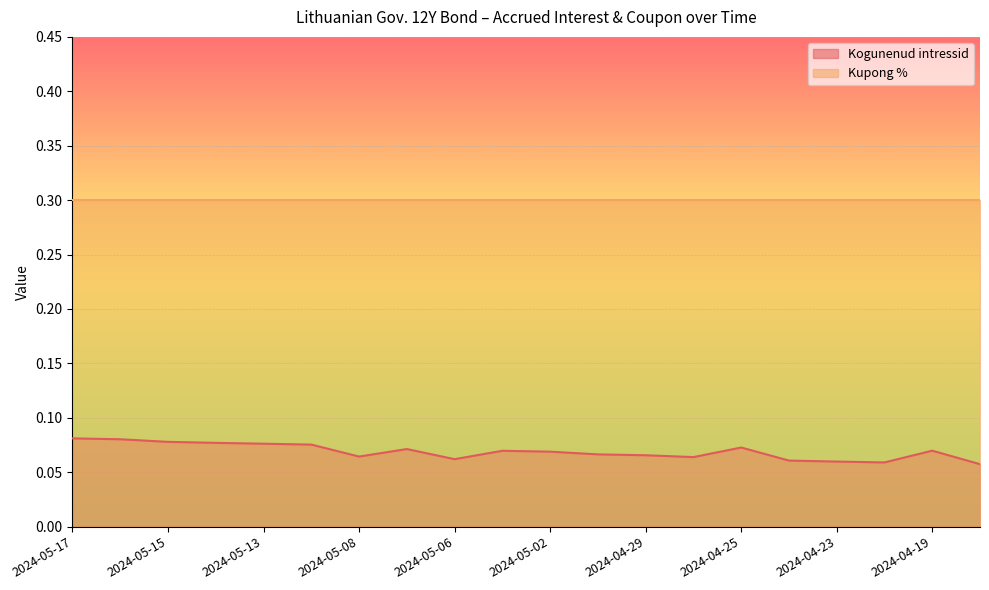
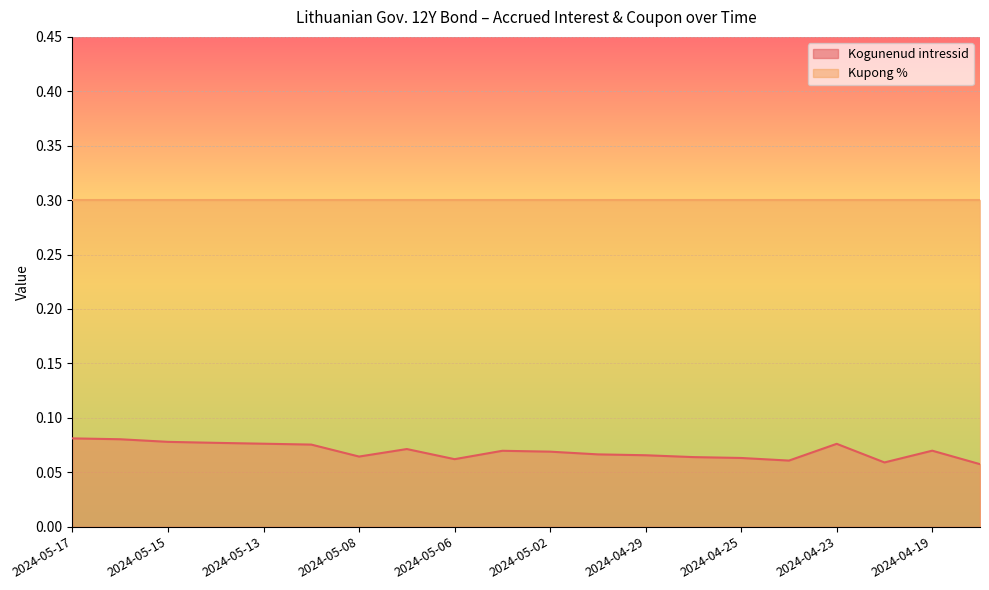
Kogunenud intressid, 2024-04-25: 0.073 -> 0.063
Kogunenud intressid, 2024-04-23: 0.060 -> 0.076
